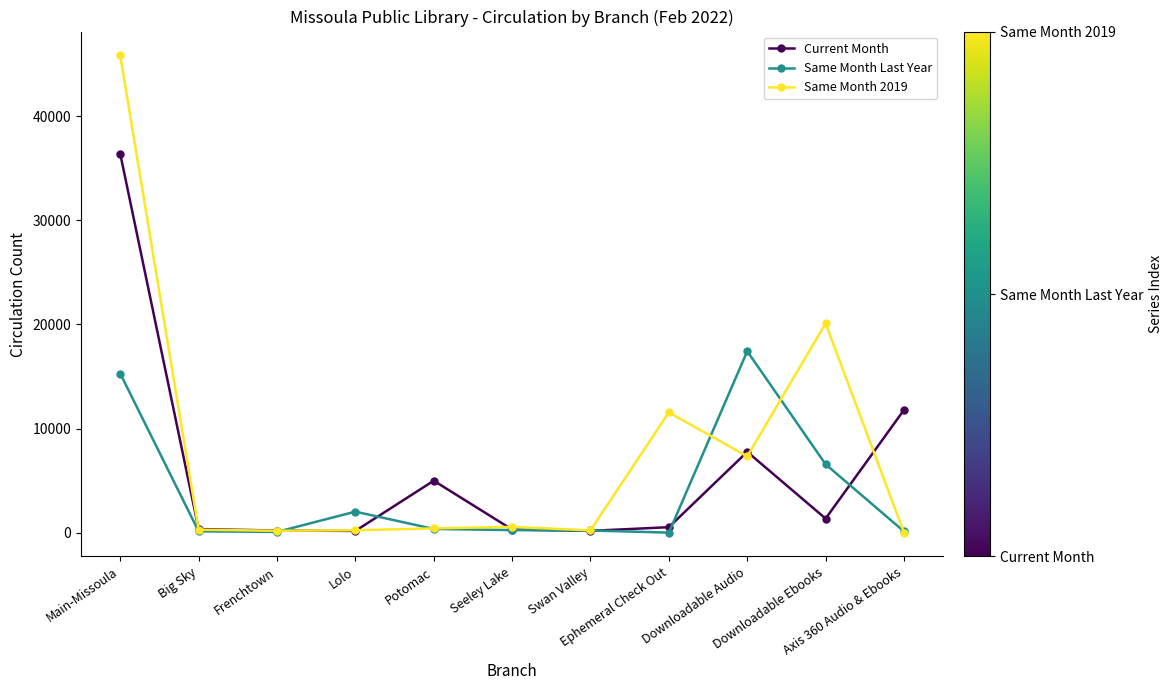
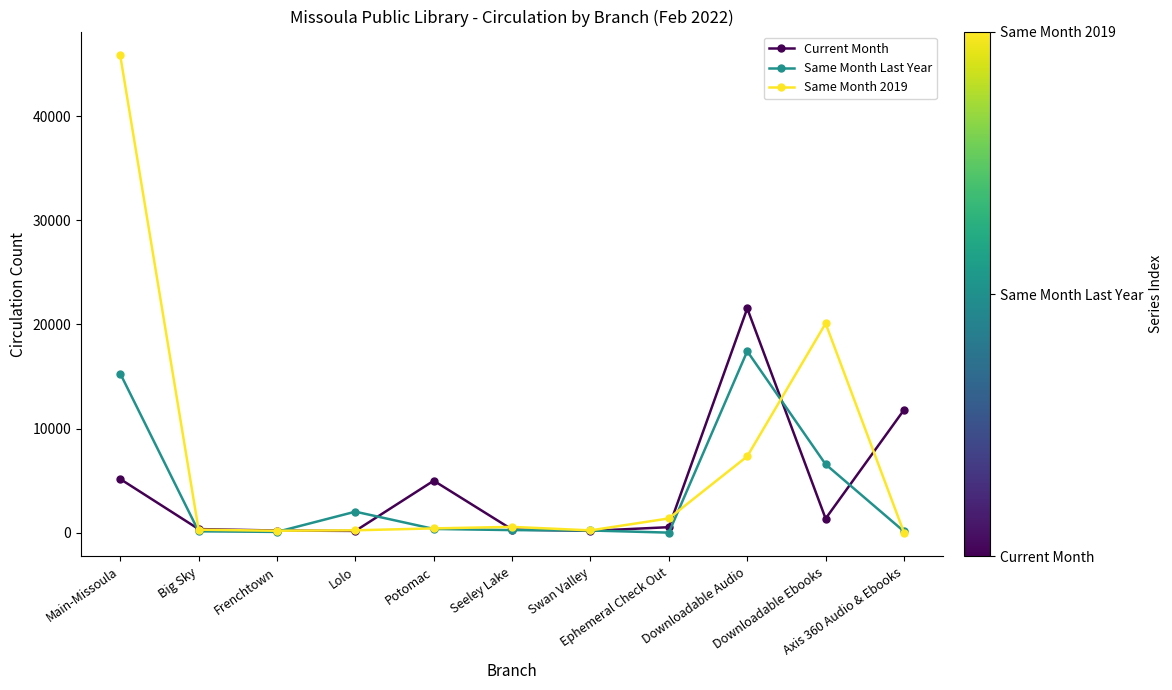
Current Month, Main-Missoula: 36400 -> 5200
Same Month 2019, Ephemeral Check Out: 11600 -> 1400
Current Month, Downloadable Audio: 7800 -> 21500
